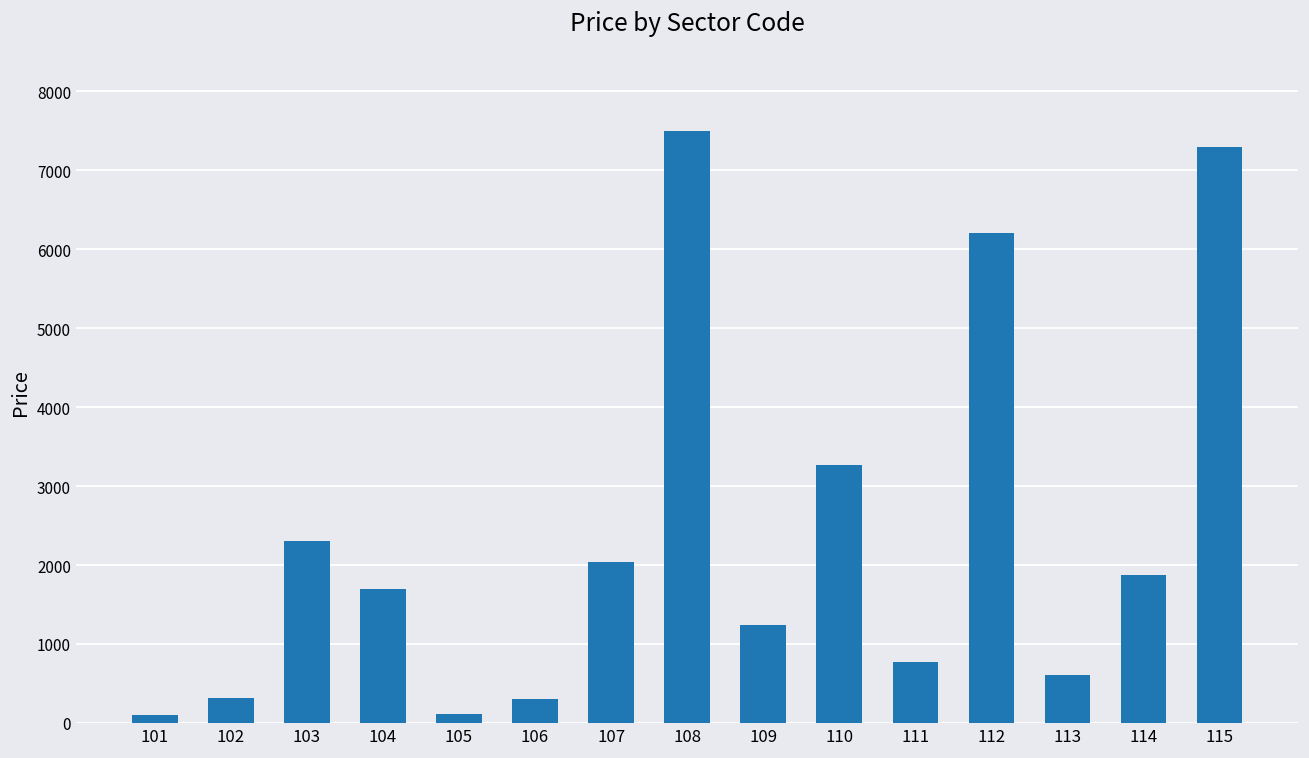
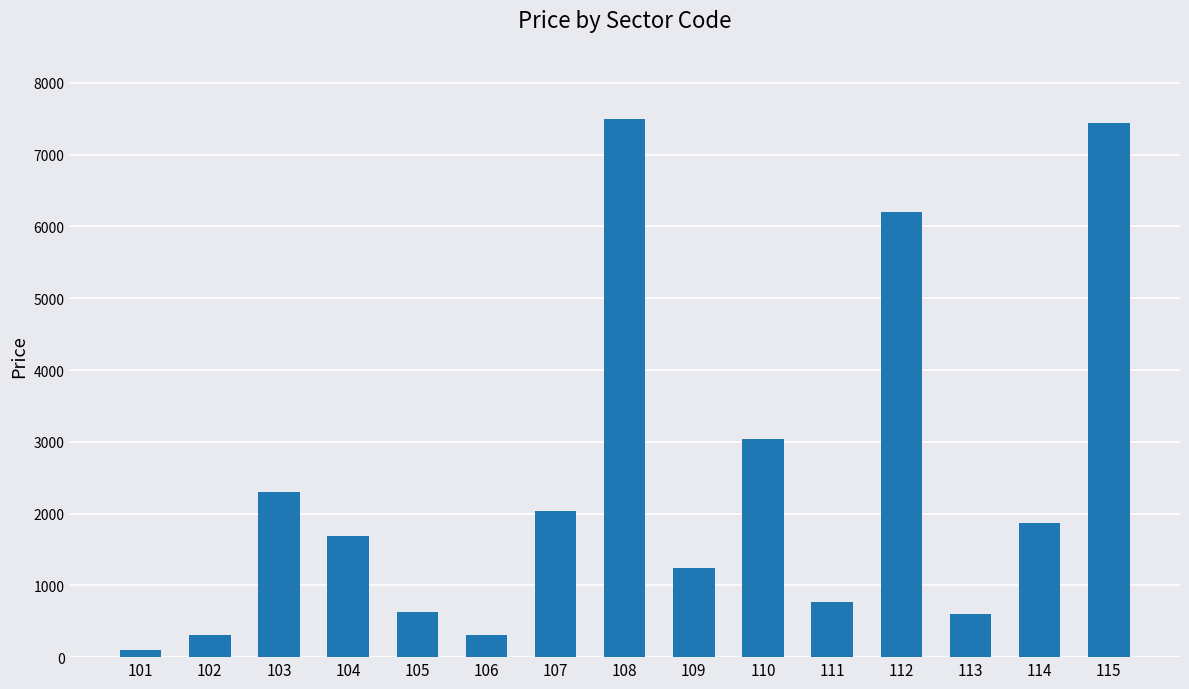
105: 100 -> 600
110: 3300 -> 3000
115: 7300 -> 7400
